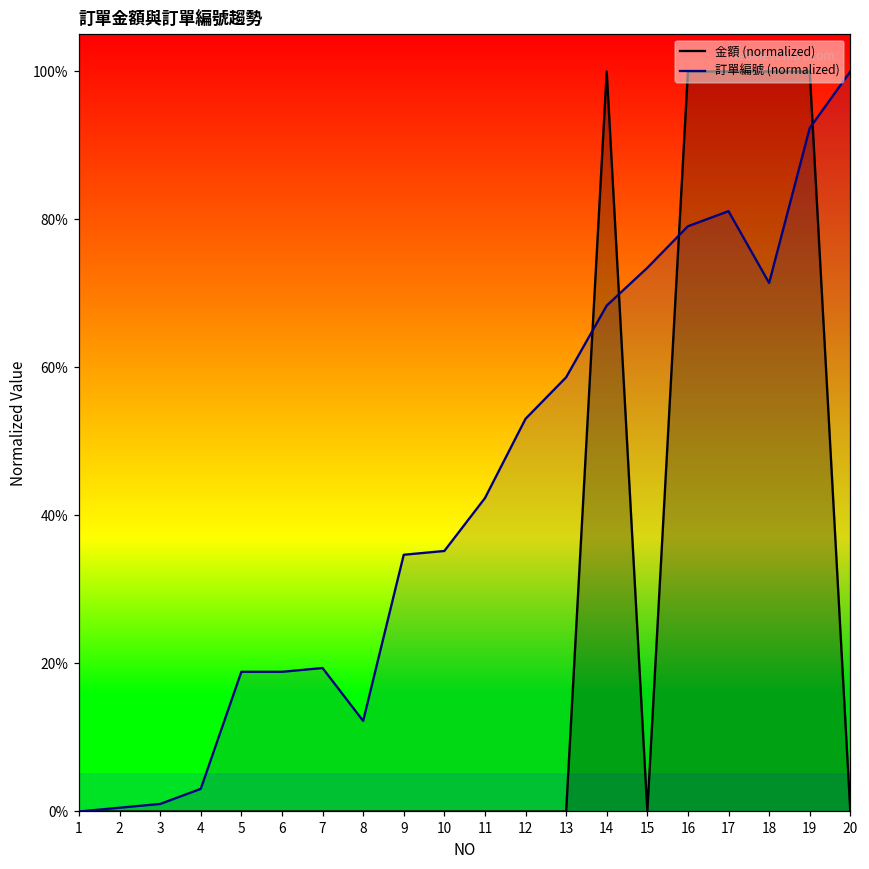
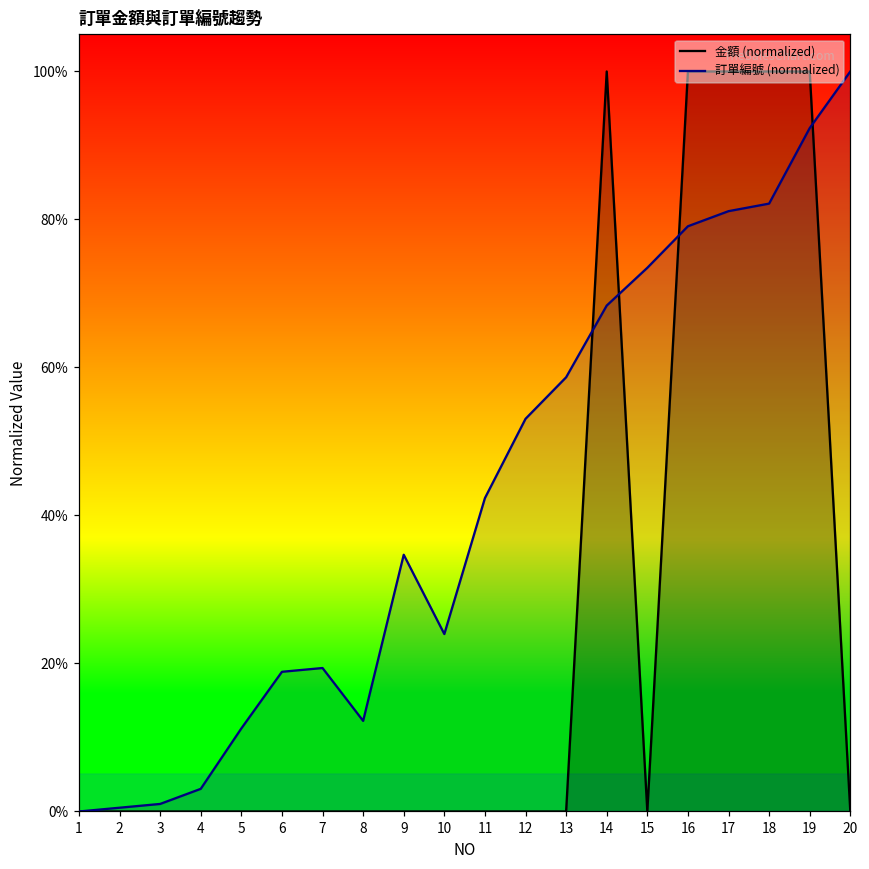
訂單編號 (normalized), 5: 19% -> 11%
訂單編號 (normalized), 10: 35% -> 24%
訂單編號 (normalized), 18: 71% -> 82%
